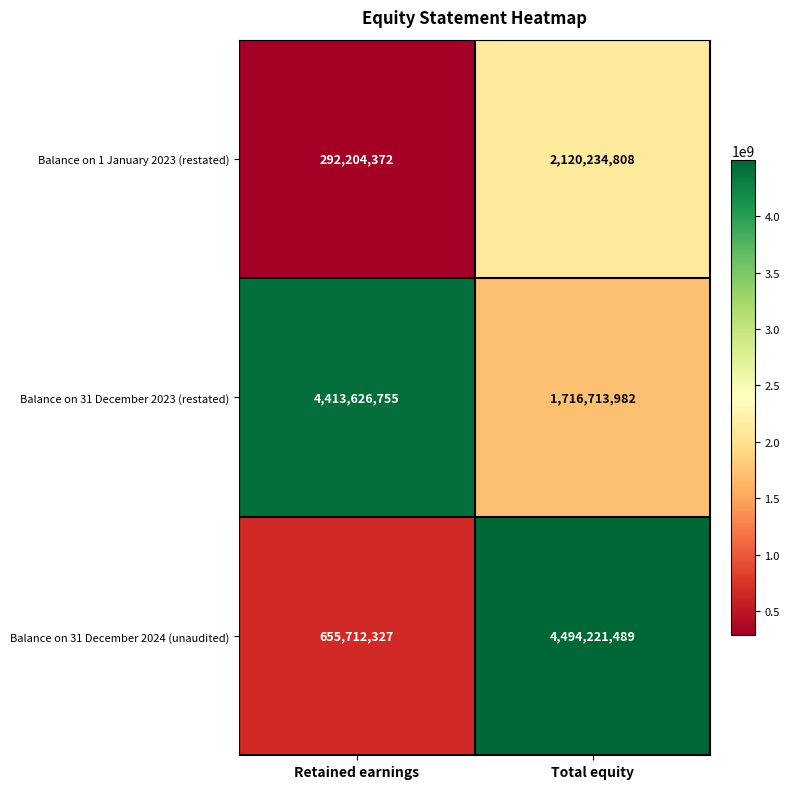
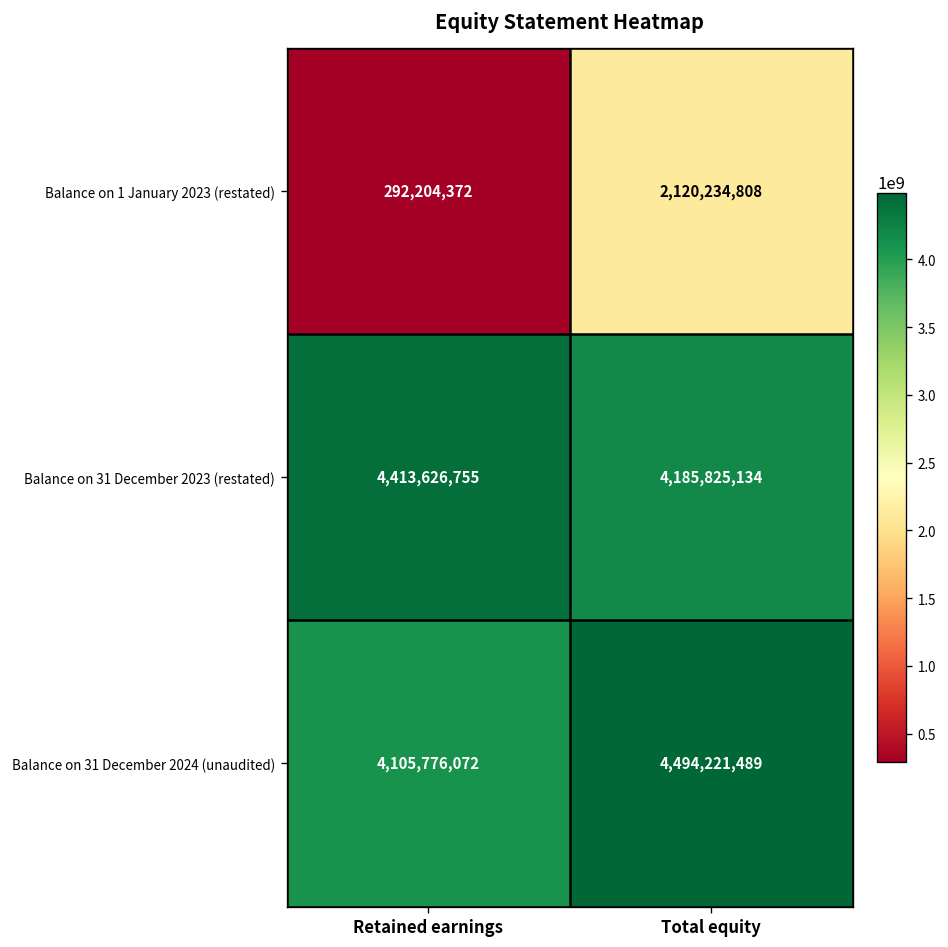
Balance on 31 December 2023 (restated), Total equity: 1,716,713,982 -> 4,185,825,134
Balance on 31 December 2024 (unaudited), Retained earnings: 655,712,327 -> 4,105,776,072
